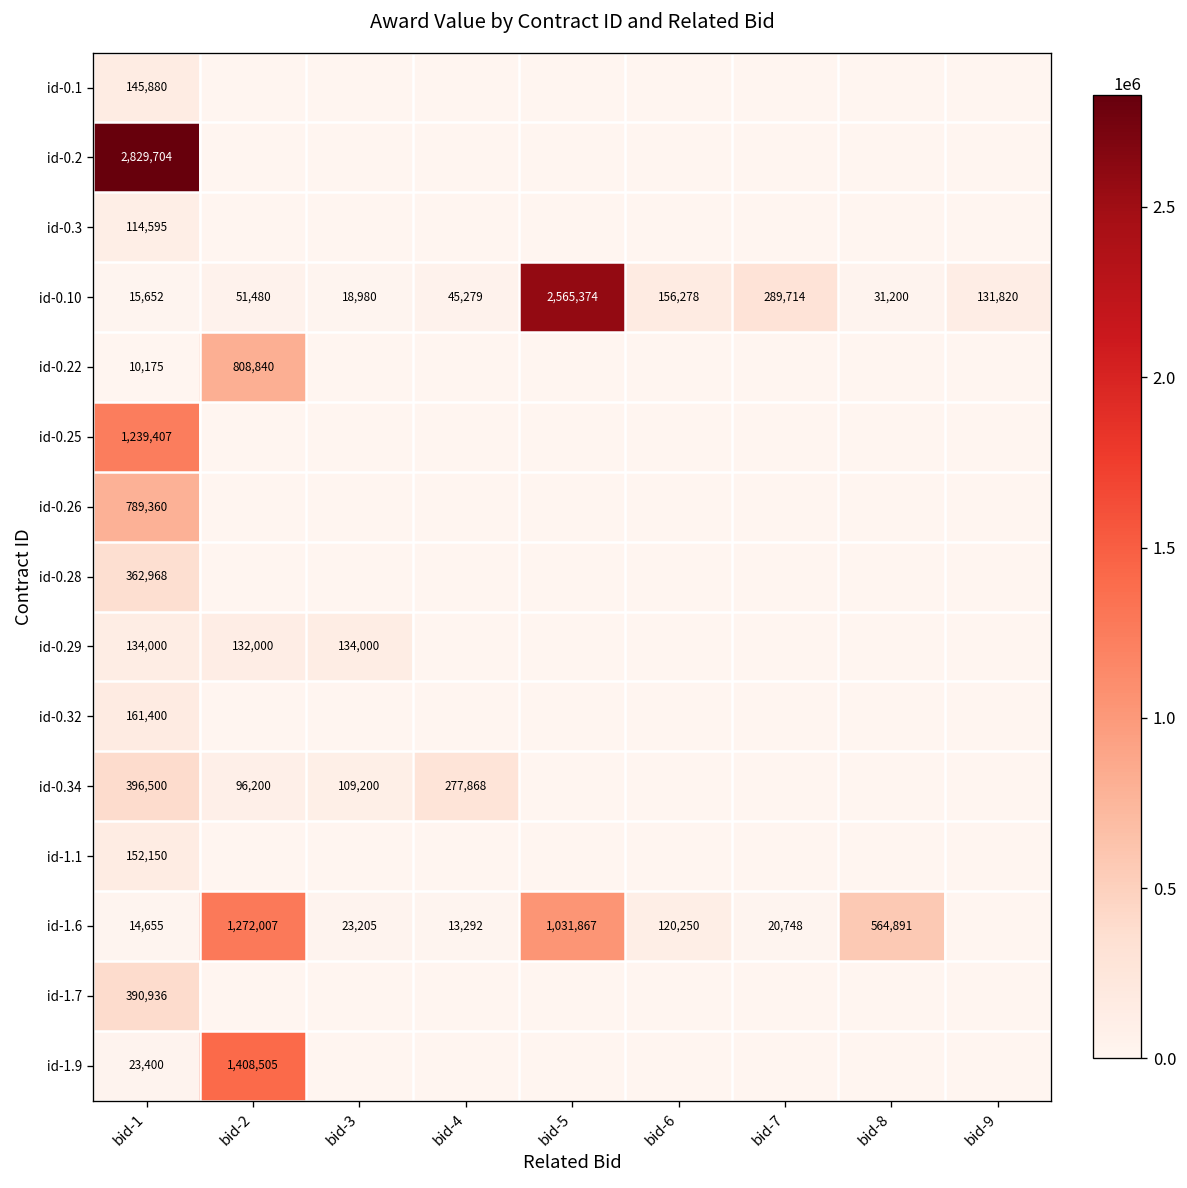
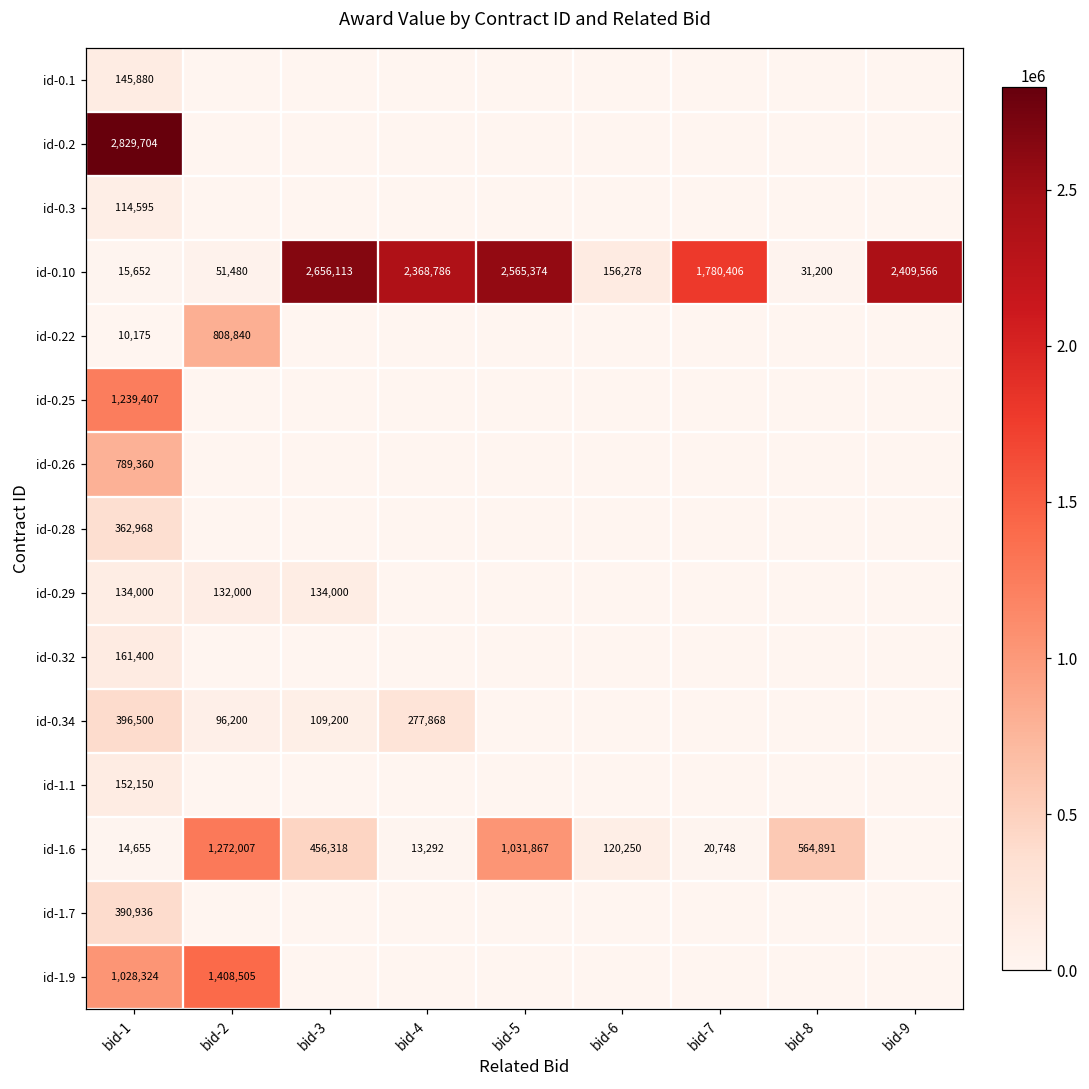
id-0.10, bid-3: 18,980 -> 2,656,113
id-0.10, bid-4: 45,279 -> 2,368,786
id-0.10, bid-7: 289,714 -> 1,780,406
id-0.10, bid-9: 131,820 -> 2,409,566
id-1.6, bid-3: 23,205 -> 456,318
id-1.9, bid-1: 23,400 -> 1,028,324
